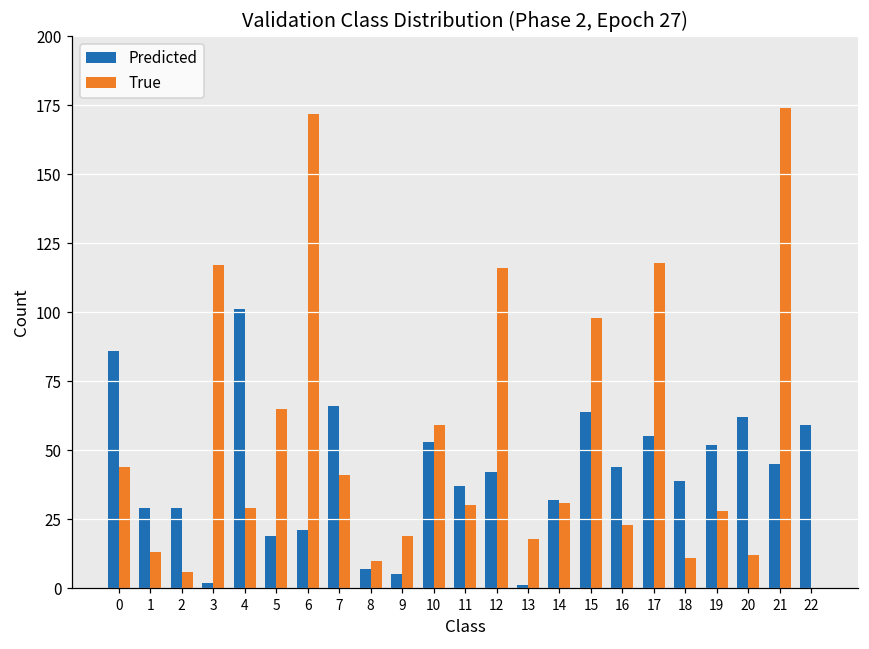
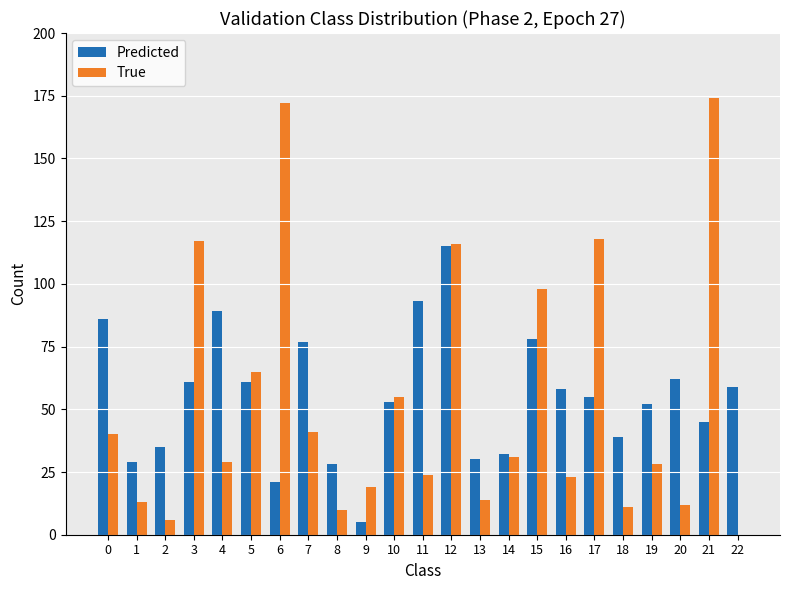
True, 0: 44 -> 40
Predicted, 2: 29 -> 35
Predicted, 3: 2 -> 61
Predicted, 4: 101 -> 89
Predicted, 5: 19 -> 61
Predicted, 7: 66 -> 77
Predicted, 8: 7 -> 28
True, 10: 59 -> 55
Predicted, 11: 37 -> 93
True, 11: 30 -> 24
Predicted, 12: 42 -> 115
Predicted, 13: 1 -> 30
True, 13: 18 -> 14
Predicted, 15: 64 -> 78
Predicted, 16: 44 -> 58
